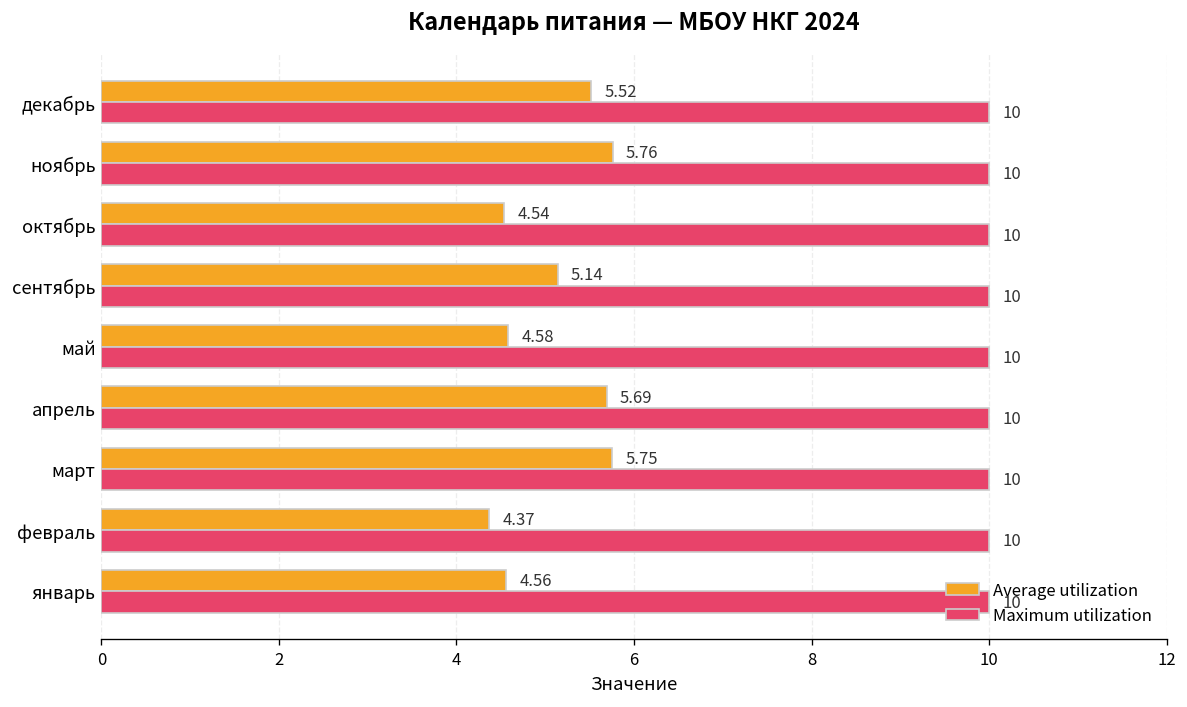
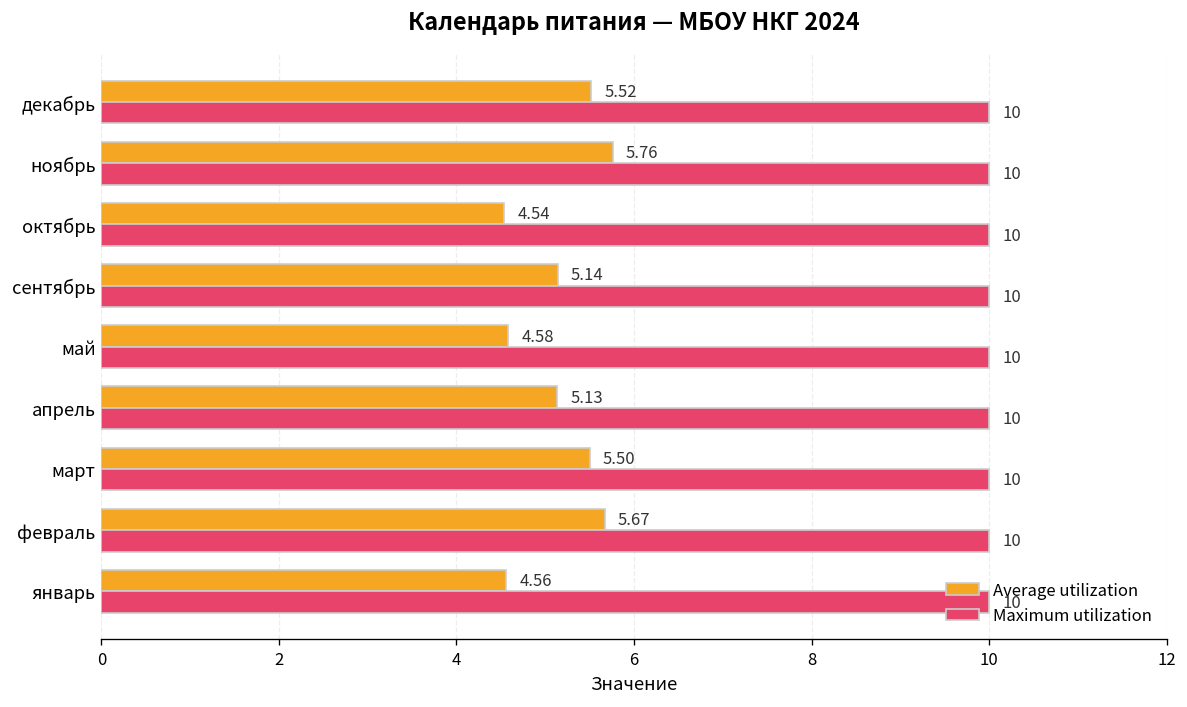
Average utilization, апрель: 5.69 -> 5.13
Average utilization, март: 5.75 -> 5.50
Average utilization, февраль: 4.37 -> 5.67
